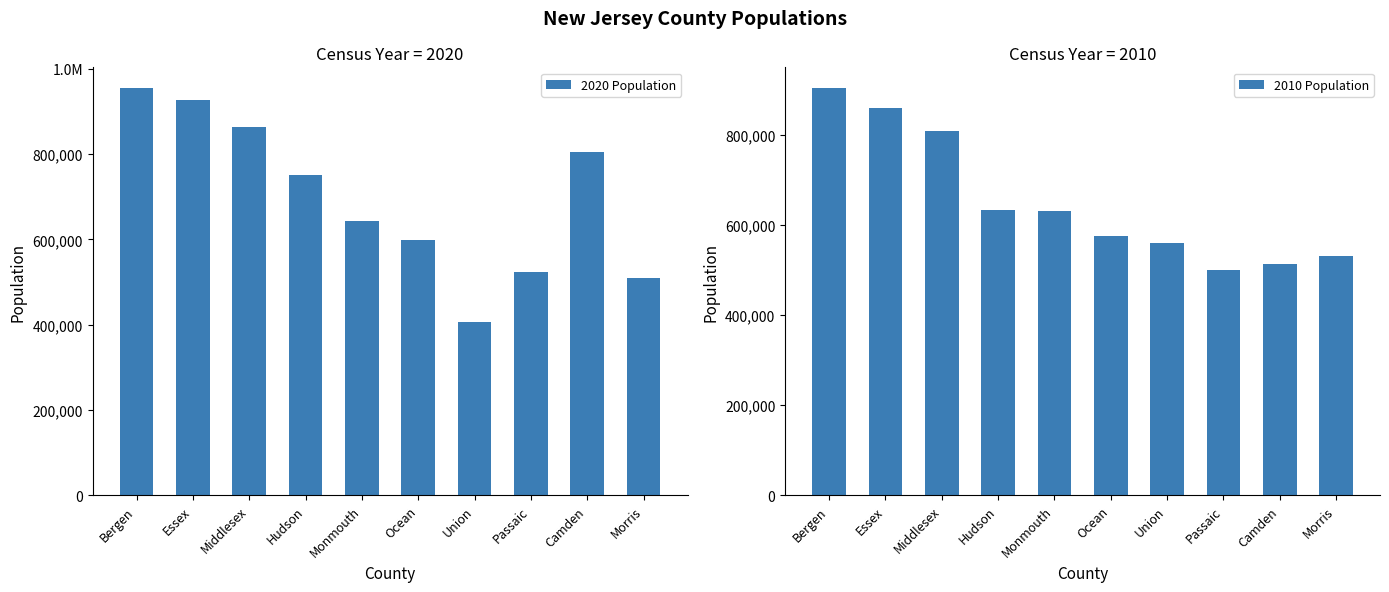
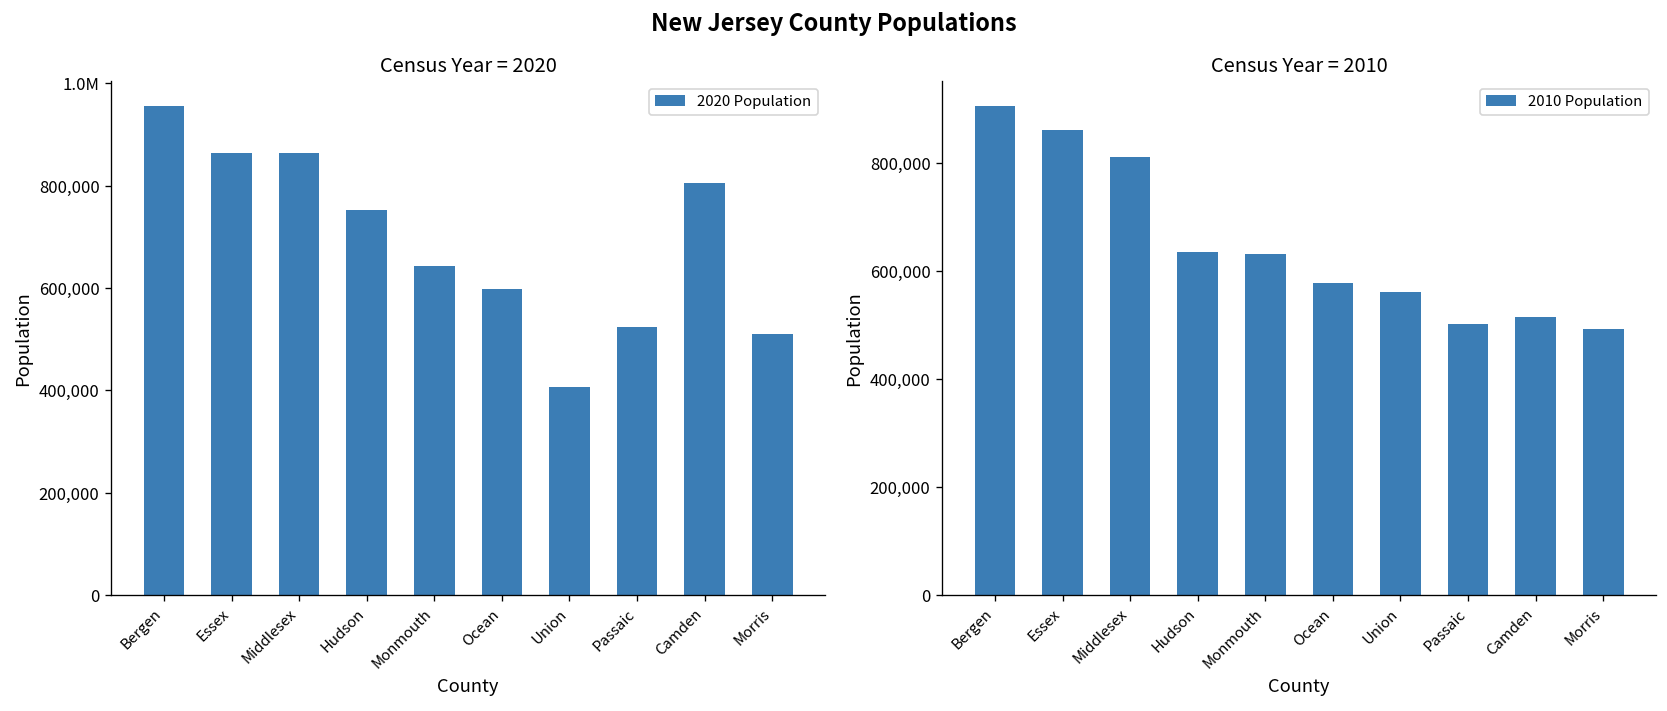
Census Year = 2020, Essex: 930,000 -> 860,000
Census Year = 2010, Morris: 530,000 -> 490,000
